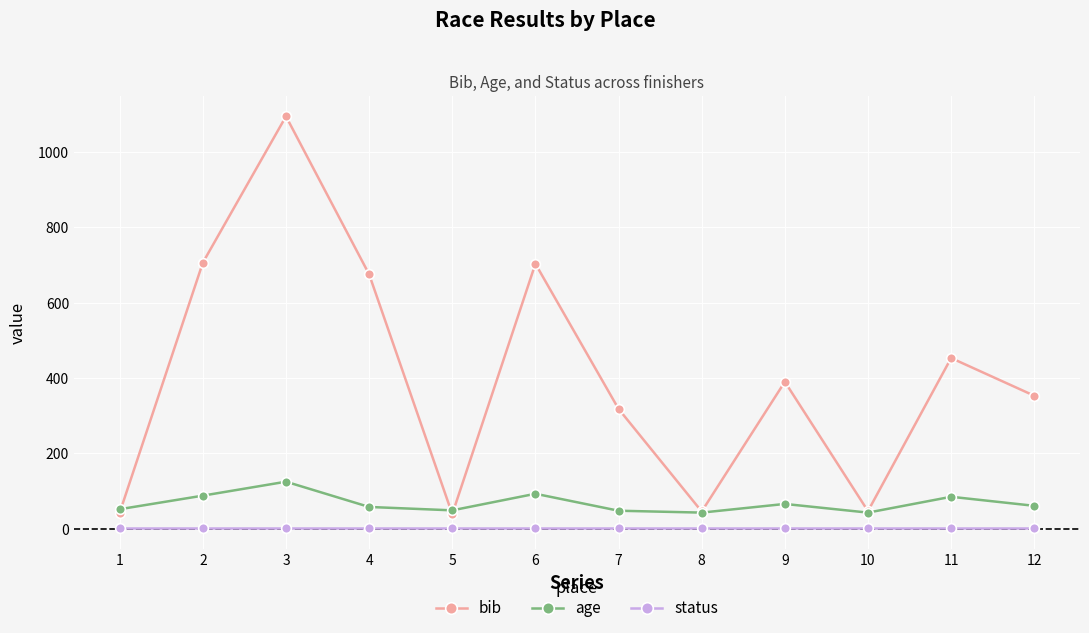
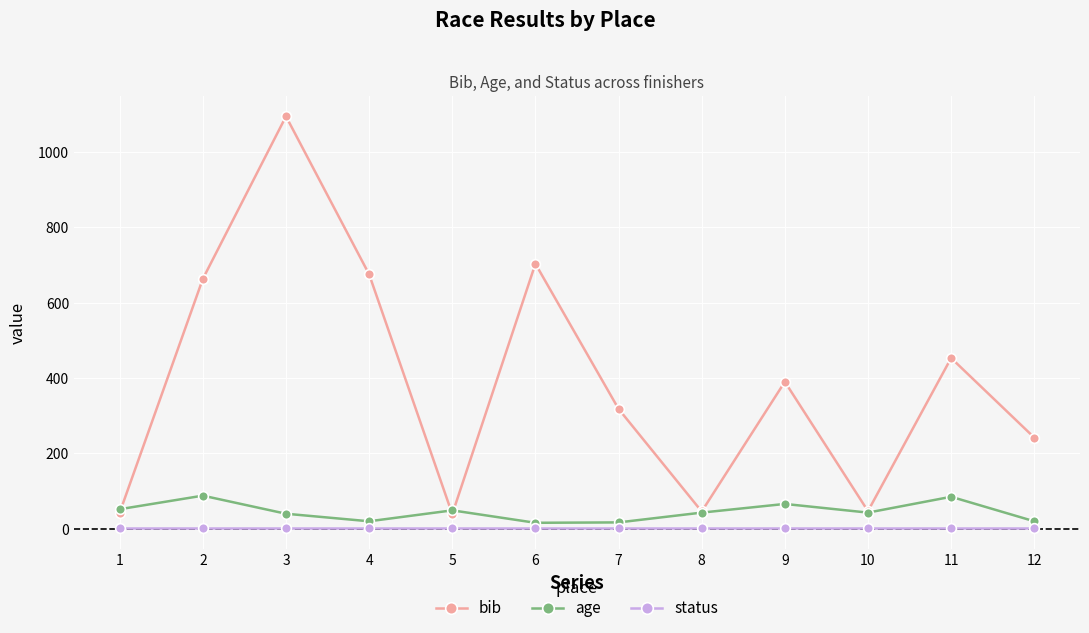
bib, 2: 710 -> 660
age, 3: 130 -> 40
age, 4: 60 -> 20
age, 6: 90 -> 20
age, 7: 50 -> 20
bib, 12: 350 -> 240
age, 12: 60 -> 20
